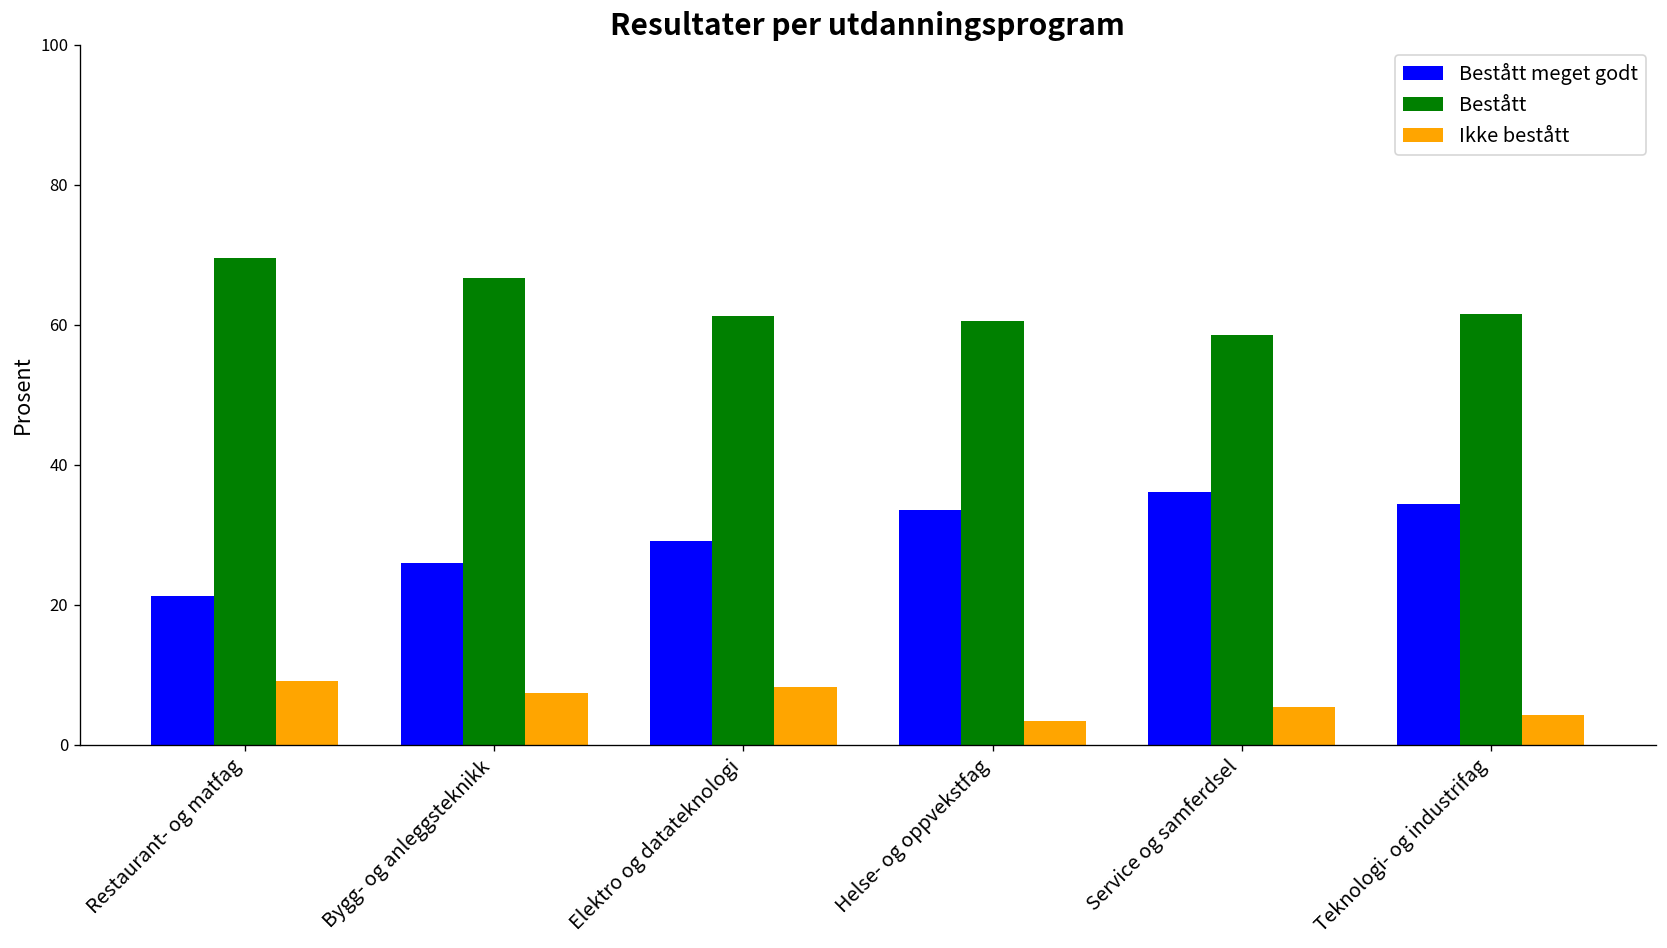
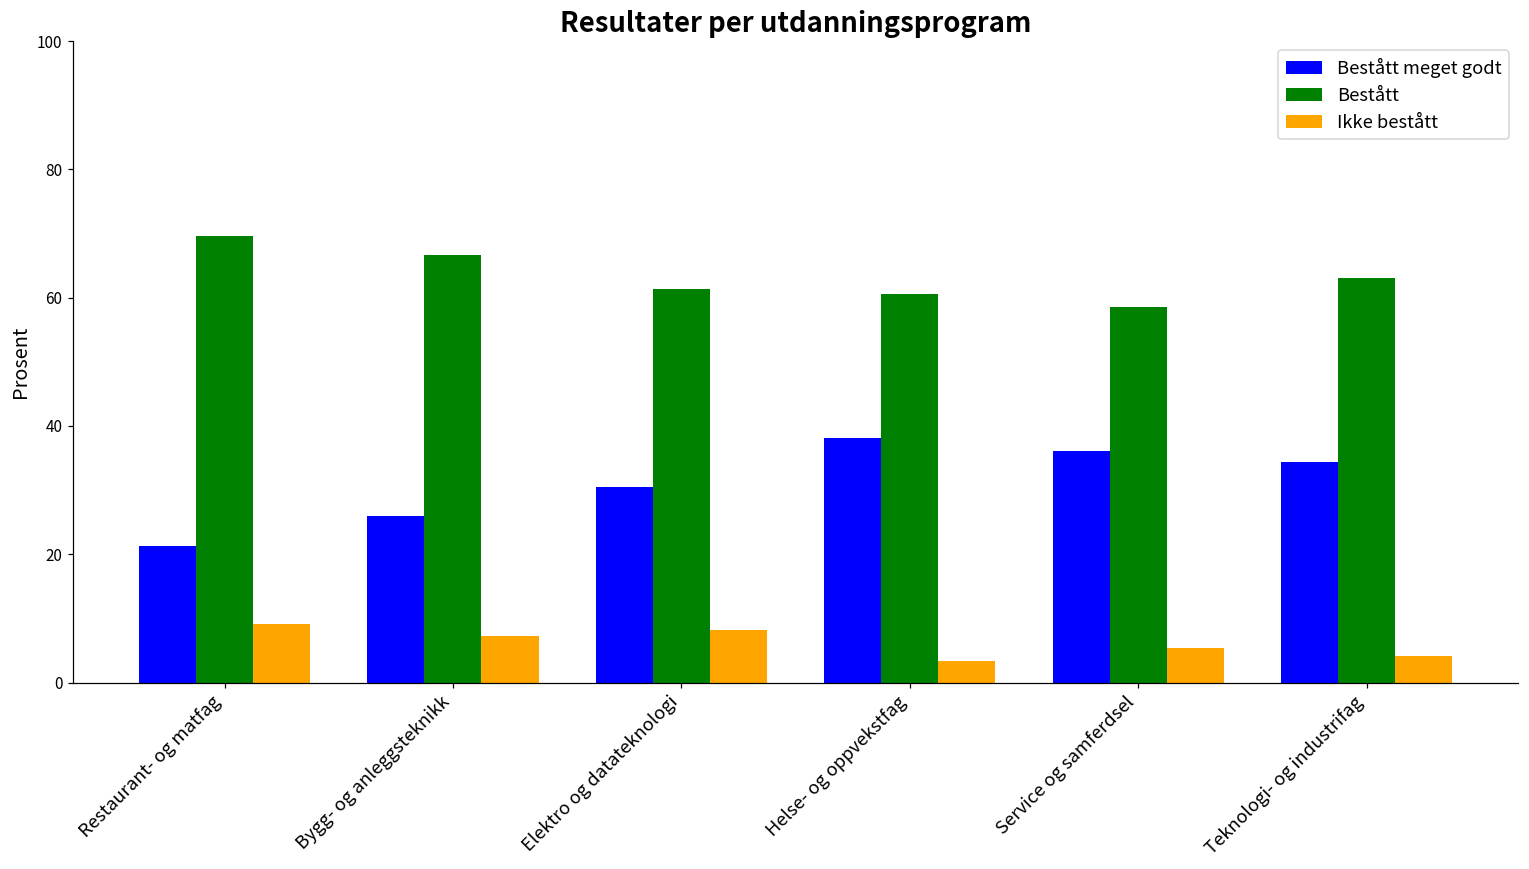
Bestått meget godt, Elektro og datateknologi: 29 -> 31
Bestått meget godt, Helse- og oppvekstfag: 34 -> 38
Bestått, Teknologi- og industrifag: 62 -> 63
